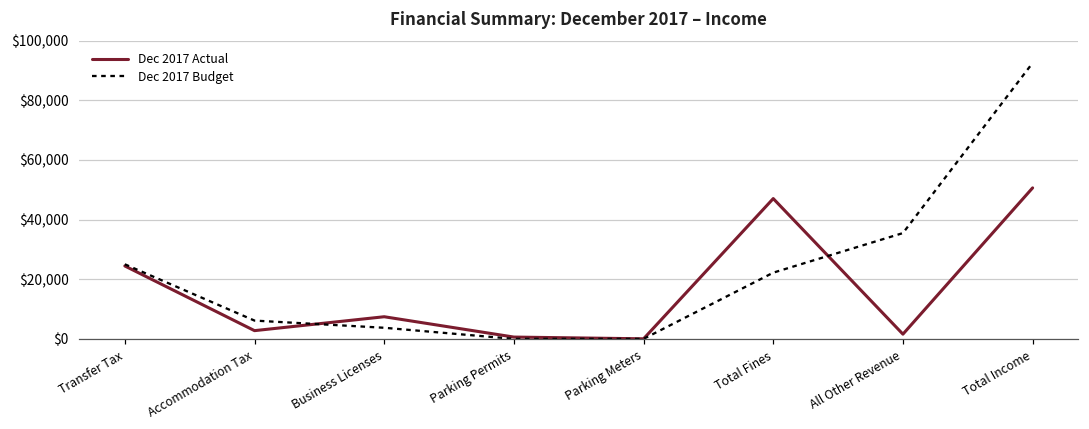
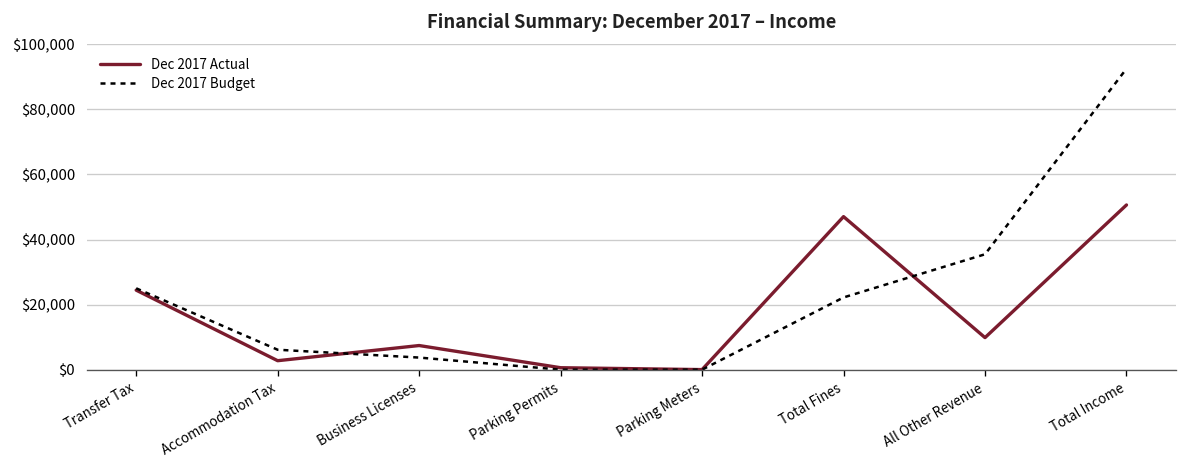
Dec 2017 Actual, All Other Revenue: $2,000 -> $10,000
